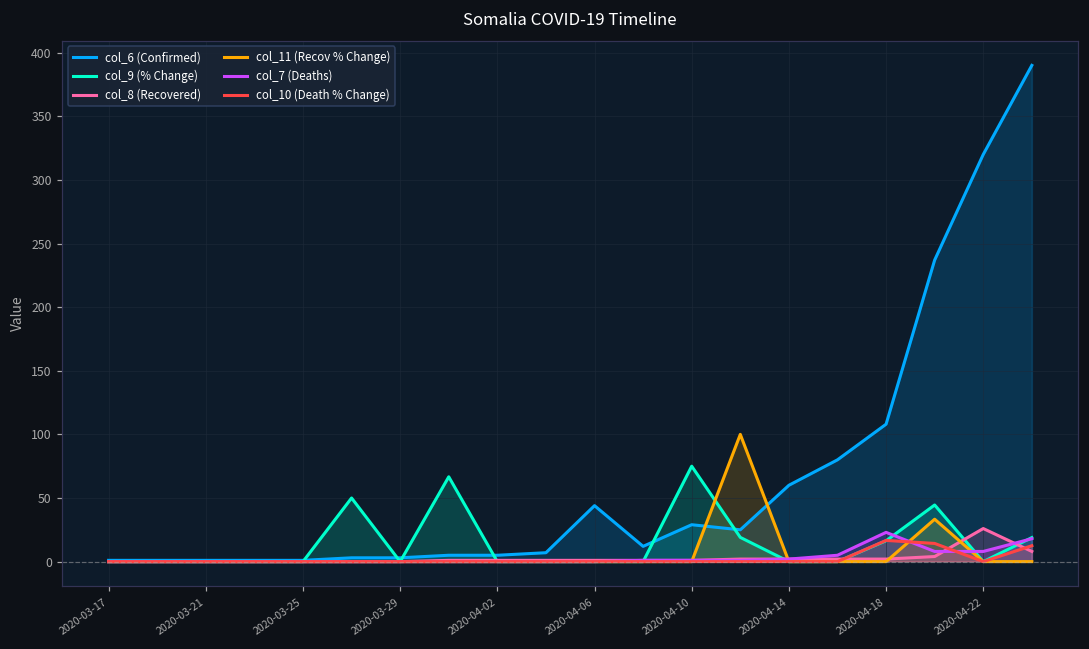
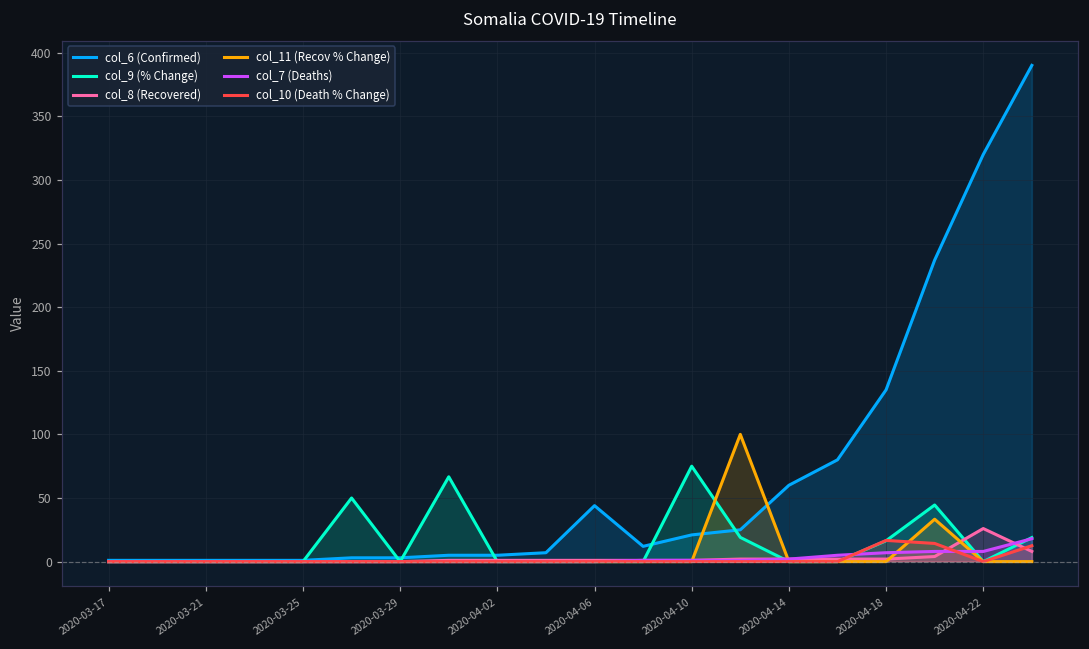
col_6 (Confirmed), 2020-04-10: 29 -> 21
col_6 (Confirmed), 2020-04-18: 108 -> 135
col_7 (Deaths), 2020-04-18: 23 -> 7
